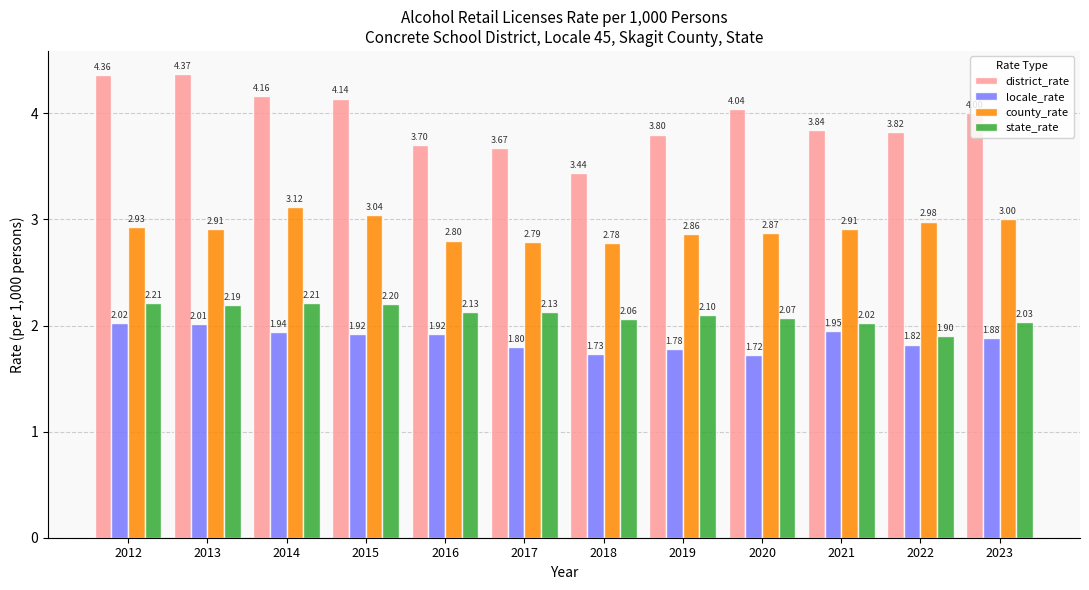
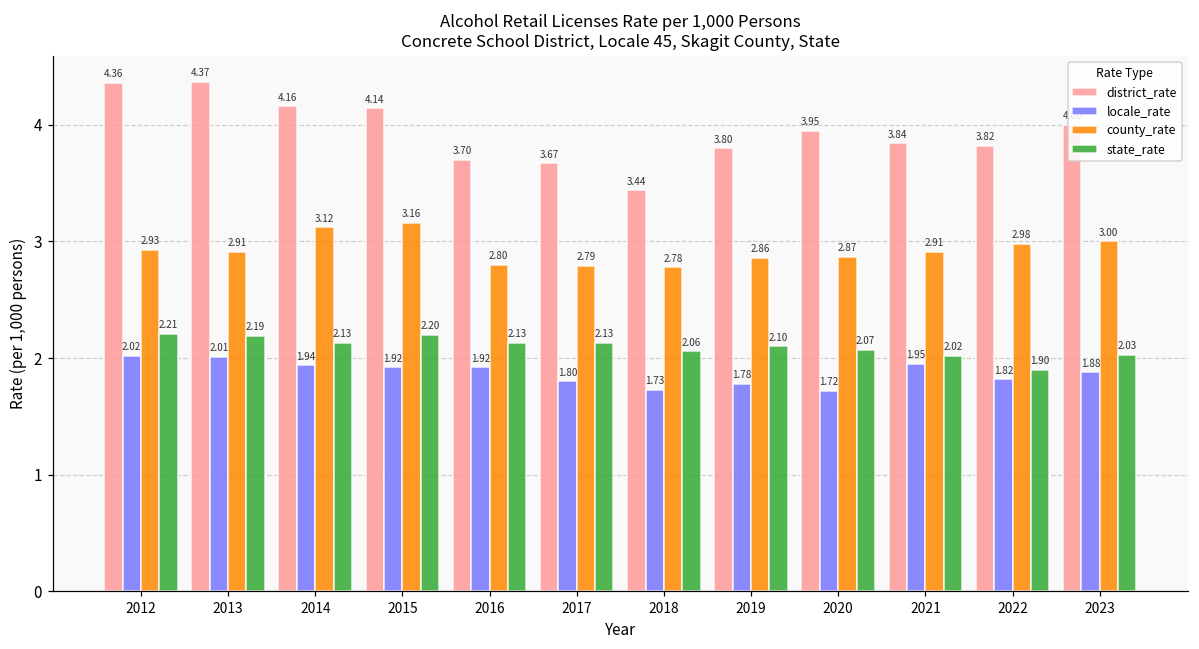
state_rate, 2014: 2.21 -> 2.13
county_rate, 2015: 3.04 -> 3.16
district_rate, 2020: 4.04 -> 3.95
